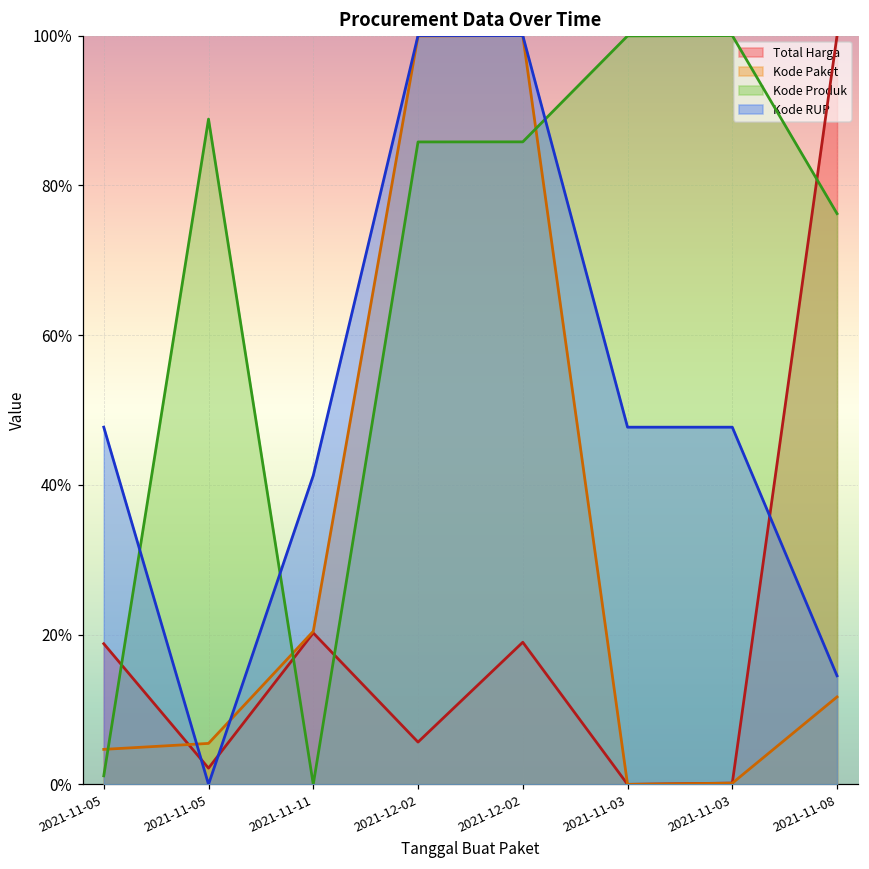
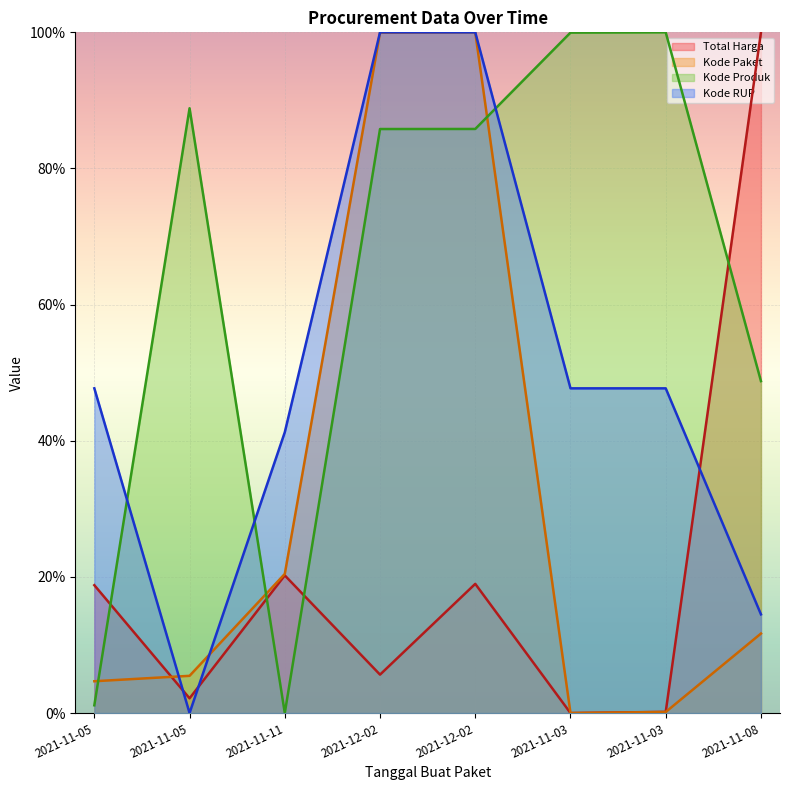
Kode Produk, 2021-11-08: 76% -> 49%
